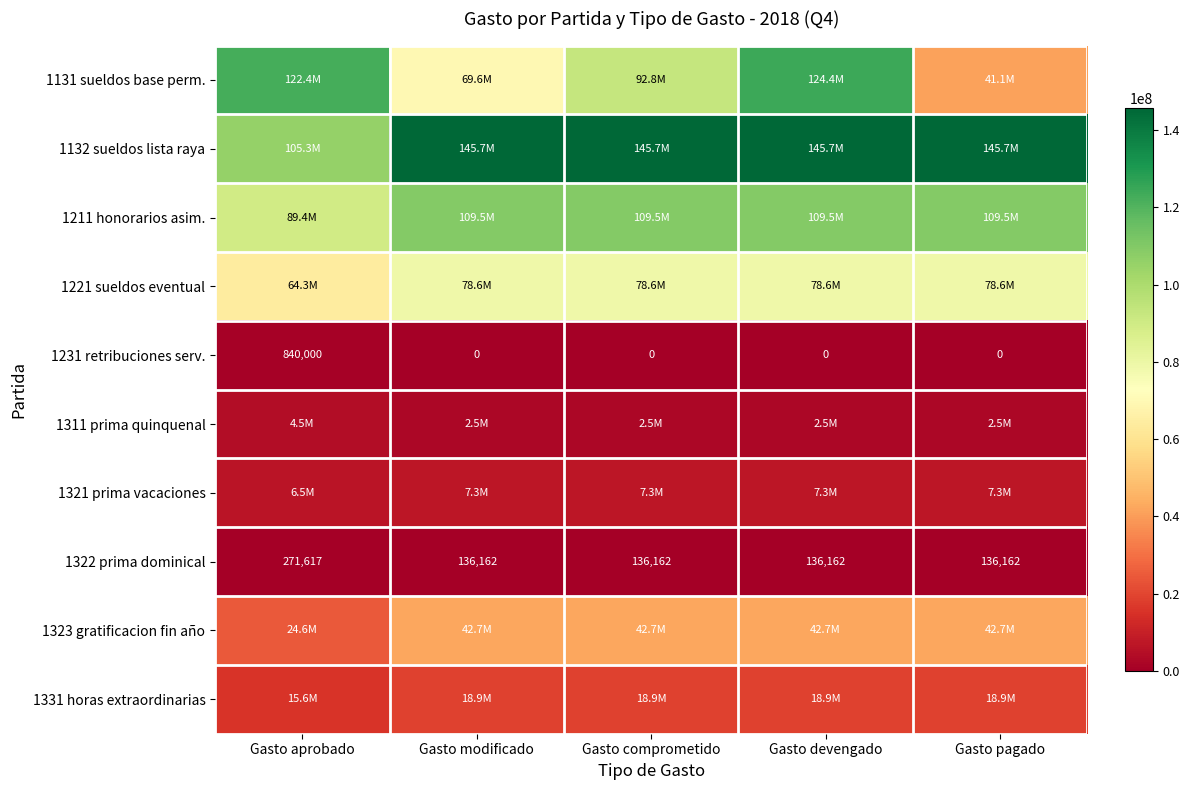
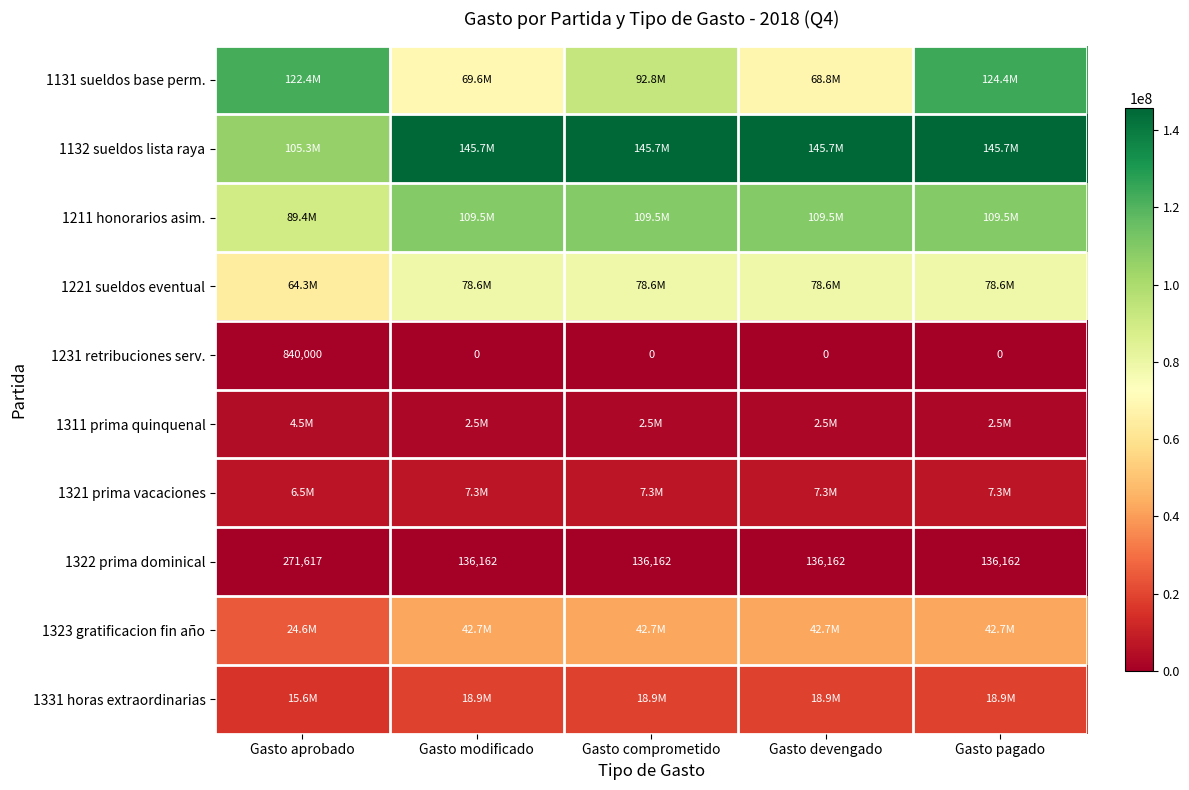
1131 sueldos base perm., Gasto devengado: 124.4M -> 68.8M
1131 sueldos base perm., Gasto pagado: 41.1M -> 124.4M
